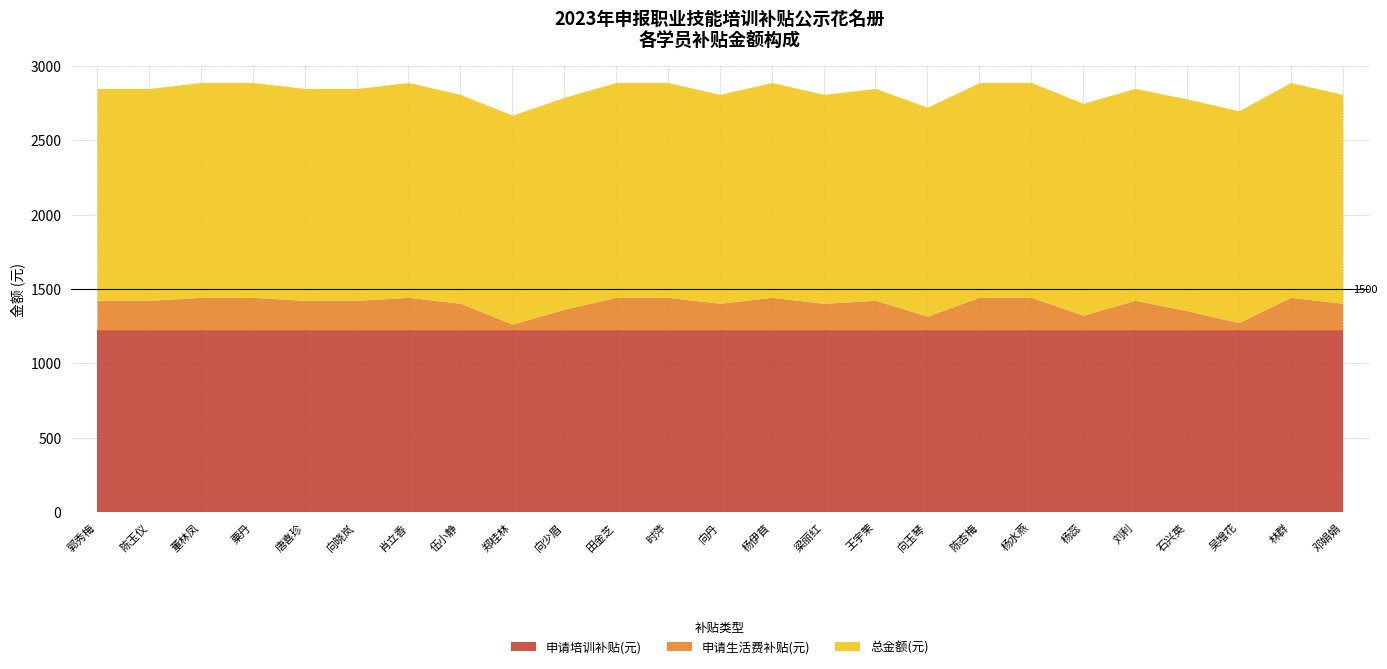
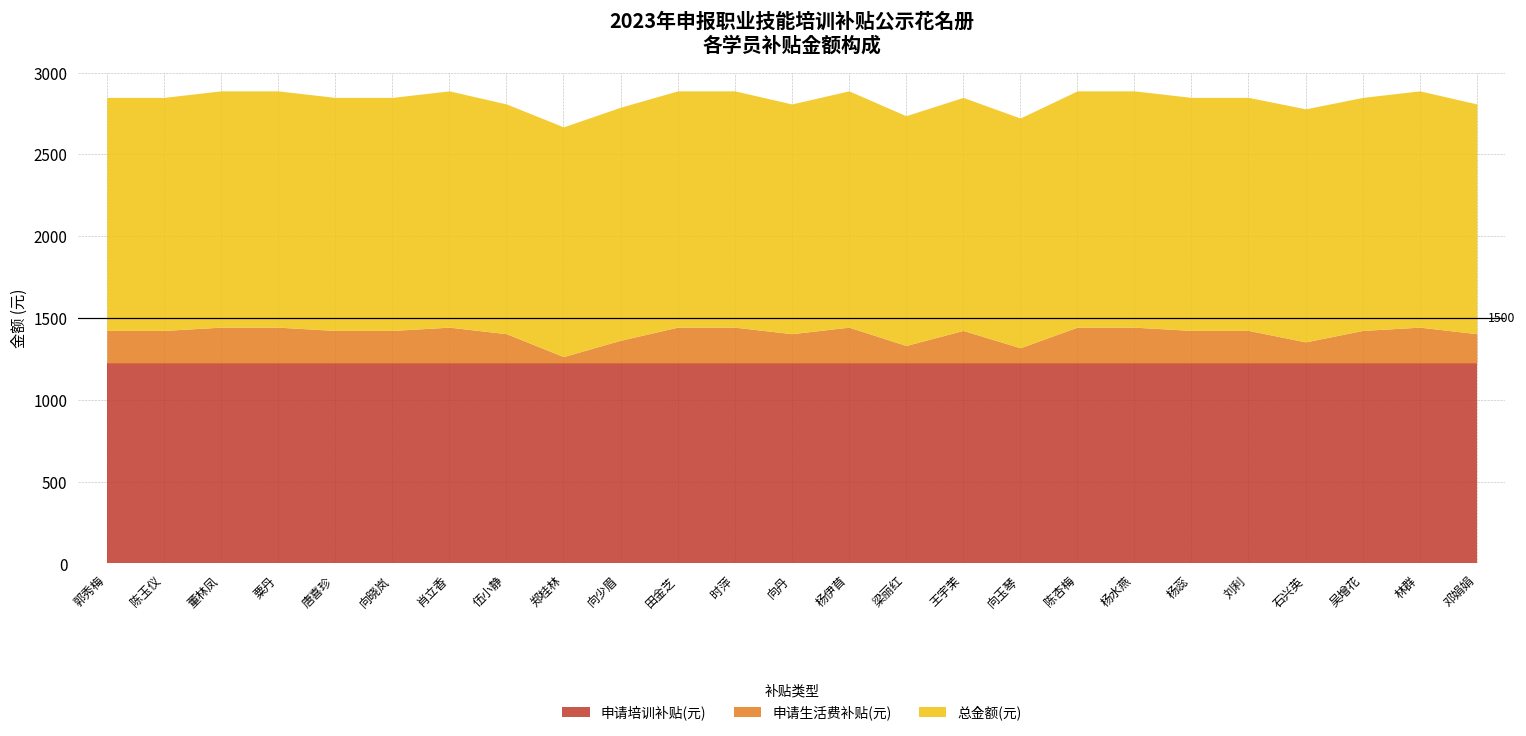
申请生活费补贴(元), 梁丽红: 180 -> 110
申请生活费补贴(元), 杨蕊: 100 -> 200
申请生活费补贴(元), 吴增花: 50 -> 200
